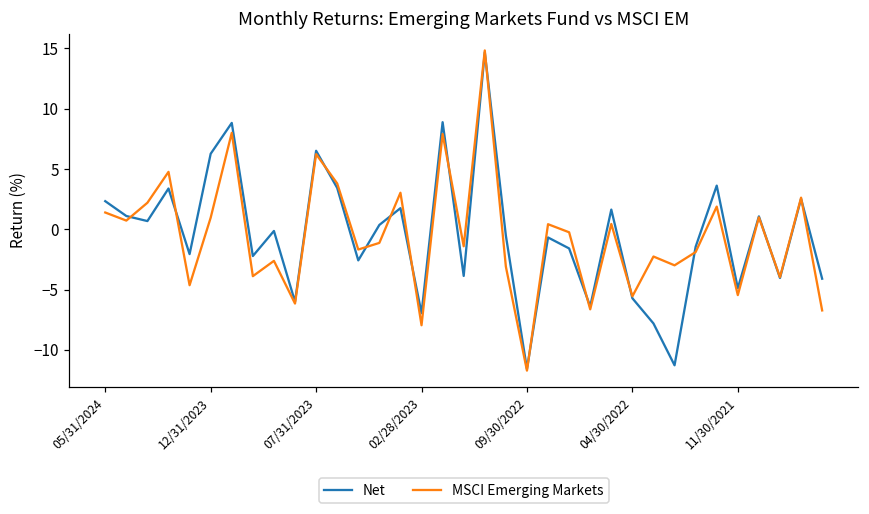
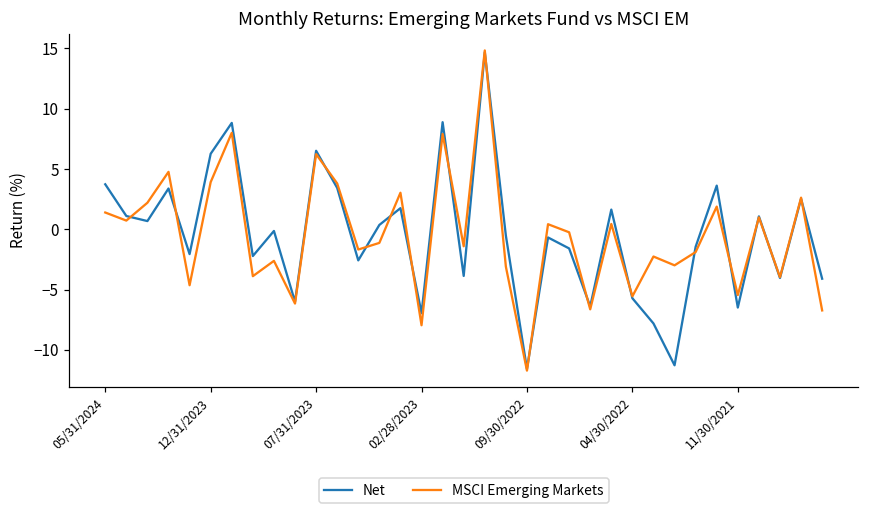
Net, 05/31/2024: 2.3 -> 3.7
MSCI Emerging Markets, 12/31/2023: 1.0 -> 3.9
Net, 11/30/2021: -4.9 -> -6.5
